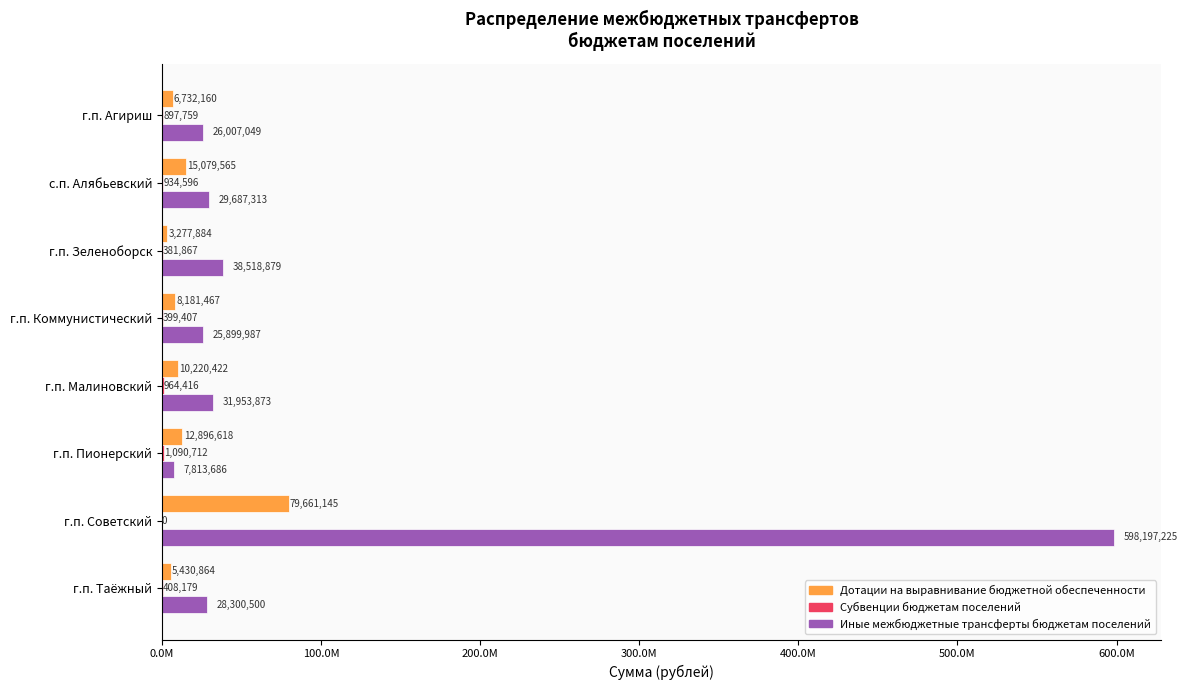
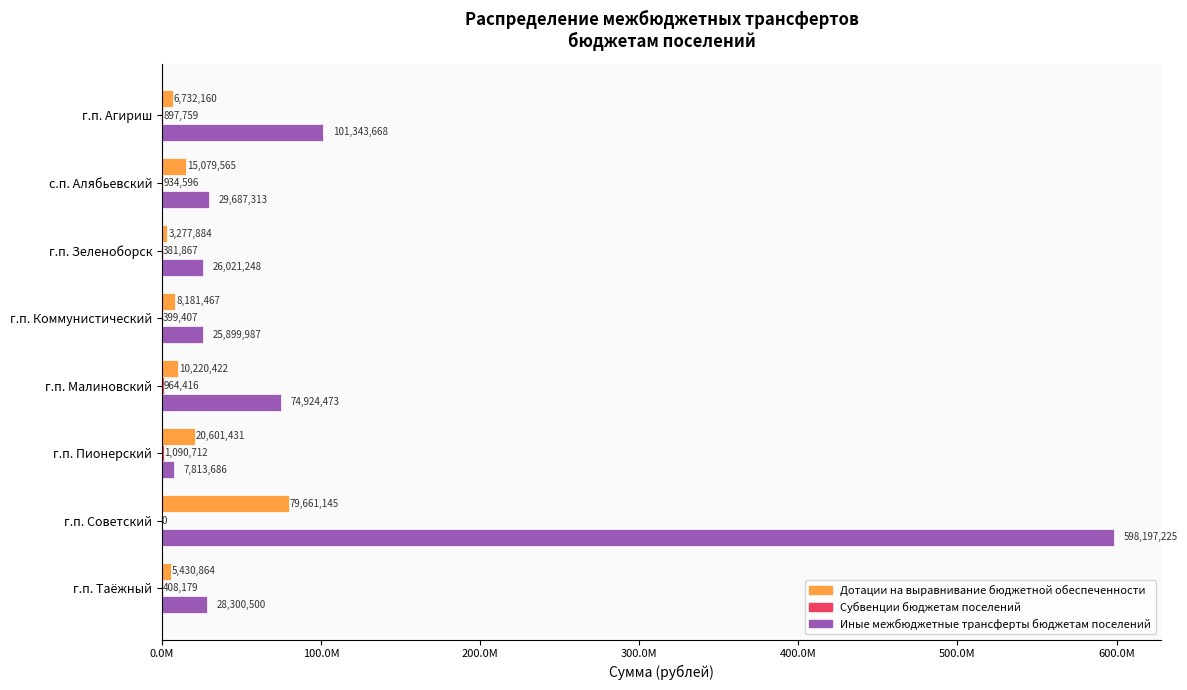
Иные межбюджетные трансферты бюджетам поселений, г.п. Агириш: 26,007,049 -> 101,343,668
Иные межбюджетные трансферты бюджетам поселений, г.п. Зеленоборск: 38,518,879 -> 26,021,248
Иные межбюджетные трансферты бюджетам поселений, г.п. Малиновский: 31,953,873 -> 74,924,473
Дотации на выравнивание бюджетной обеспеченности, г.п. Пионерский: 12,896,618 -> 20,601,431
